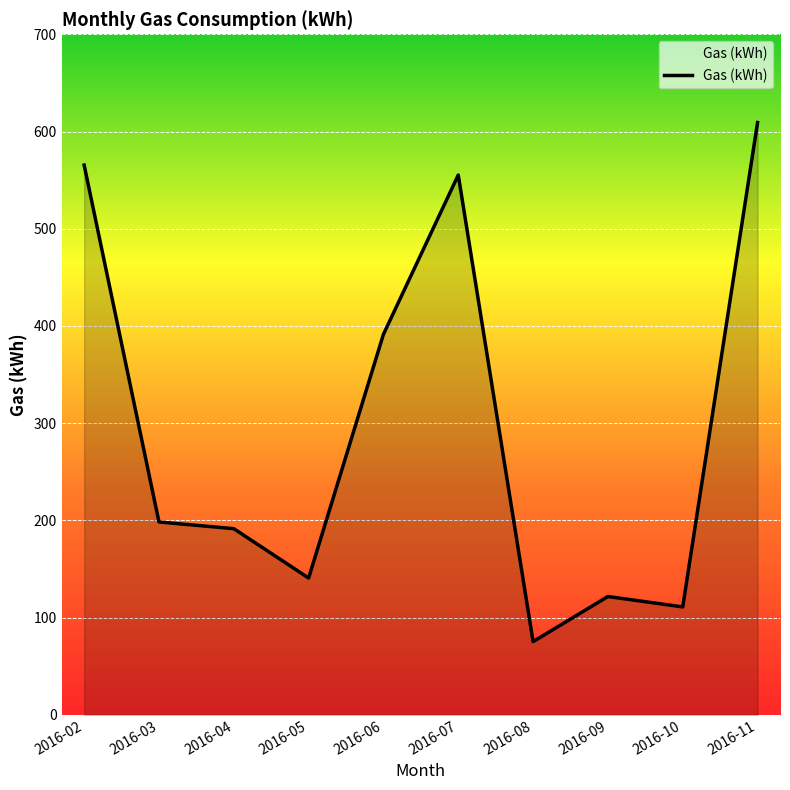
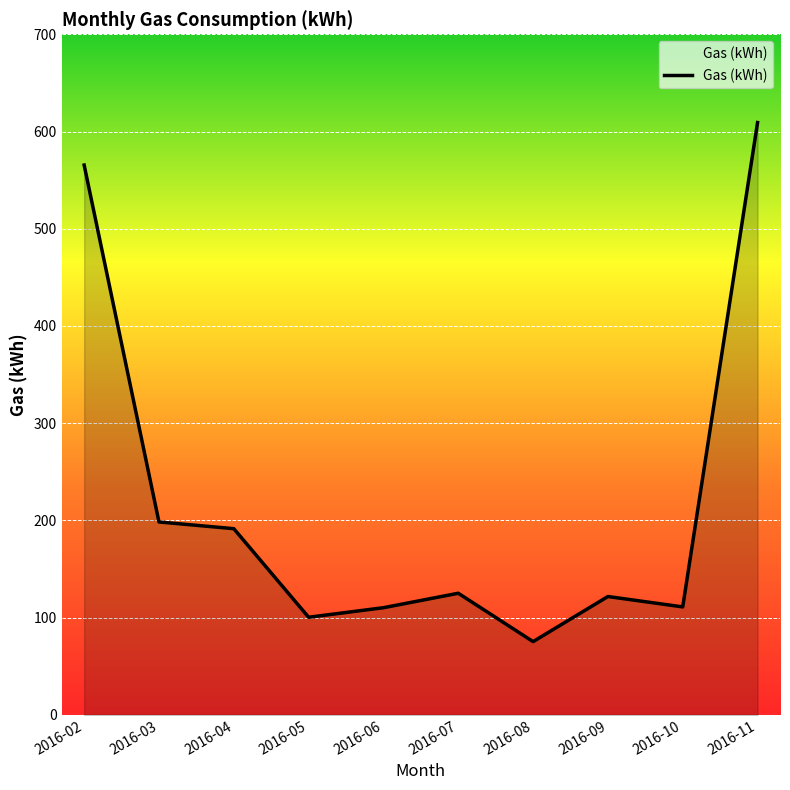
2016-05: 140 -> 100
2016-06: 390 -> 110
2016-07: 560 -> 130
